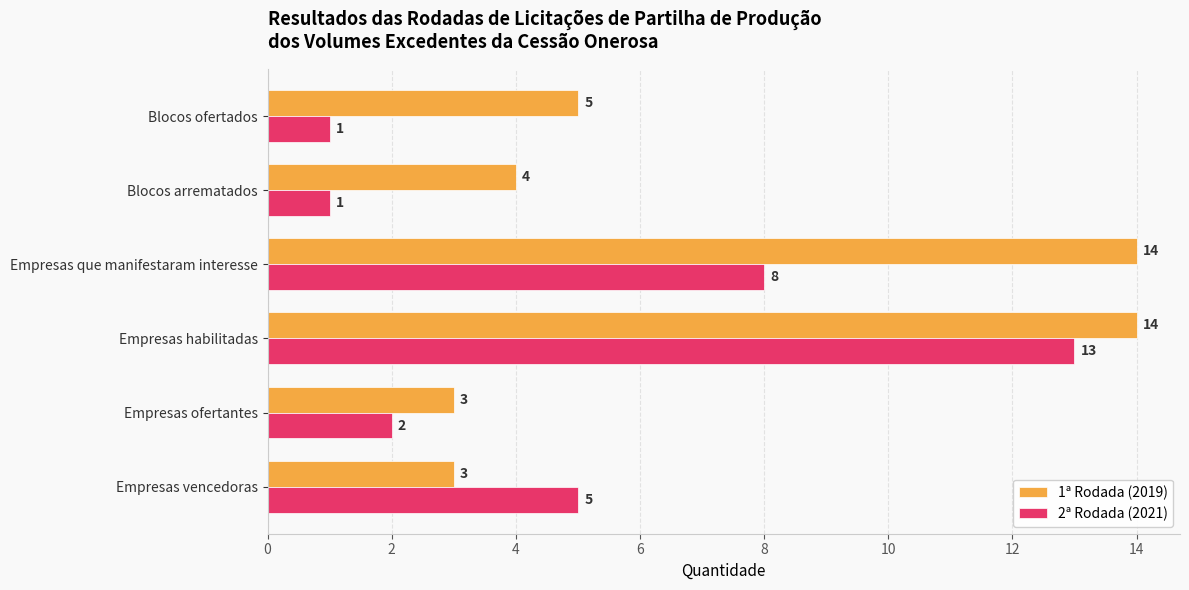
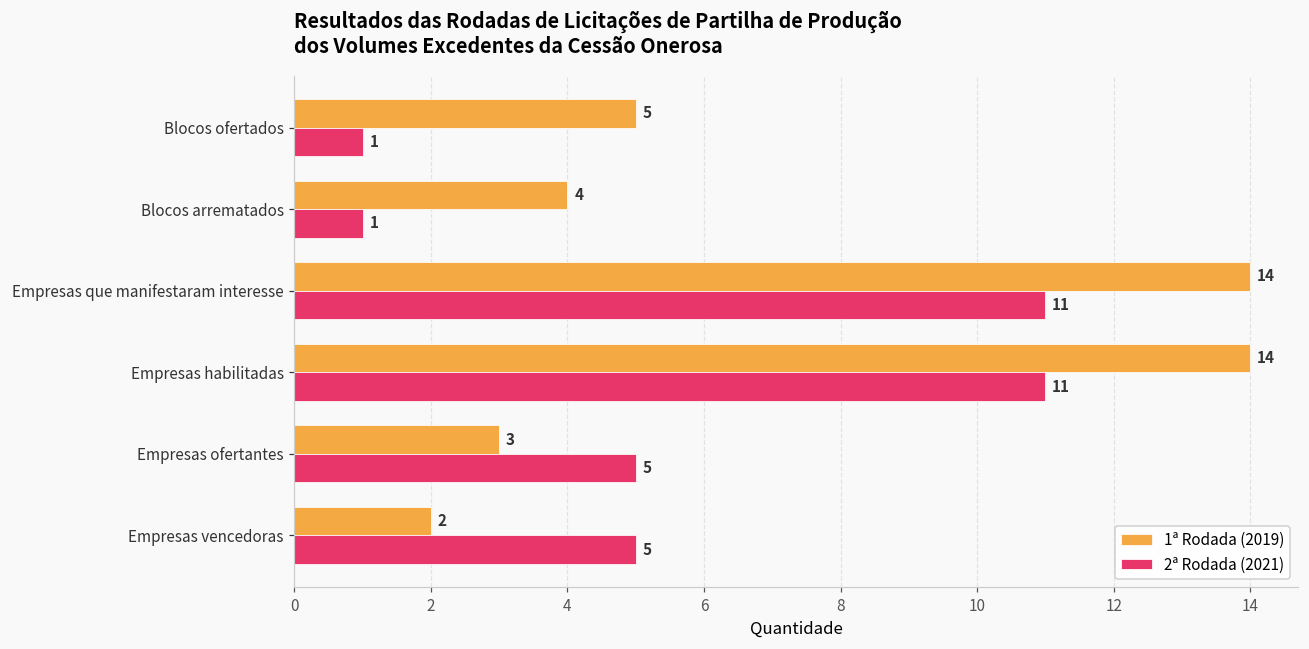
2ª Rodada (2021), Empresas que manifestaram interesse: 8 -> 11
2ª Rodada (2021), Empresas habilitadas: 13 -> 11
2ª Rodada (2021), Empresas ofertantes: 2 -> 5
1ª Rodada (2019), Empresas vencedoras: 3 -> 2
